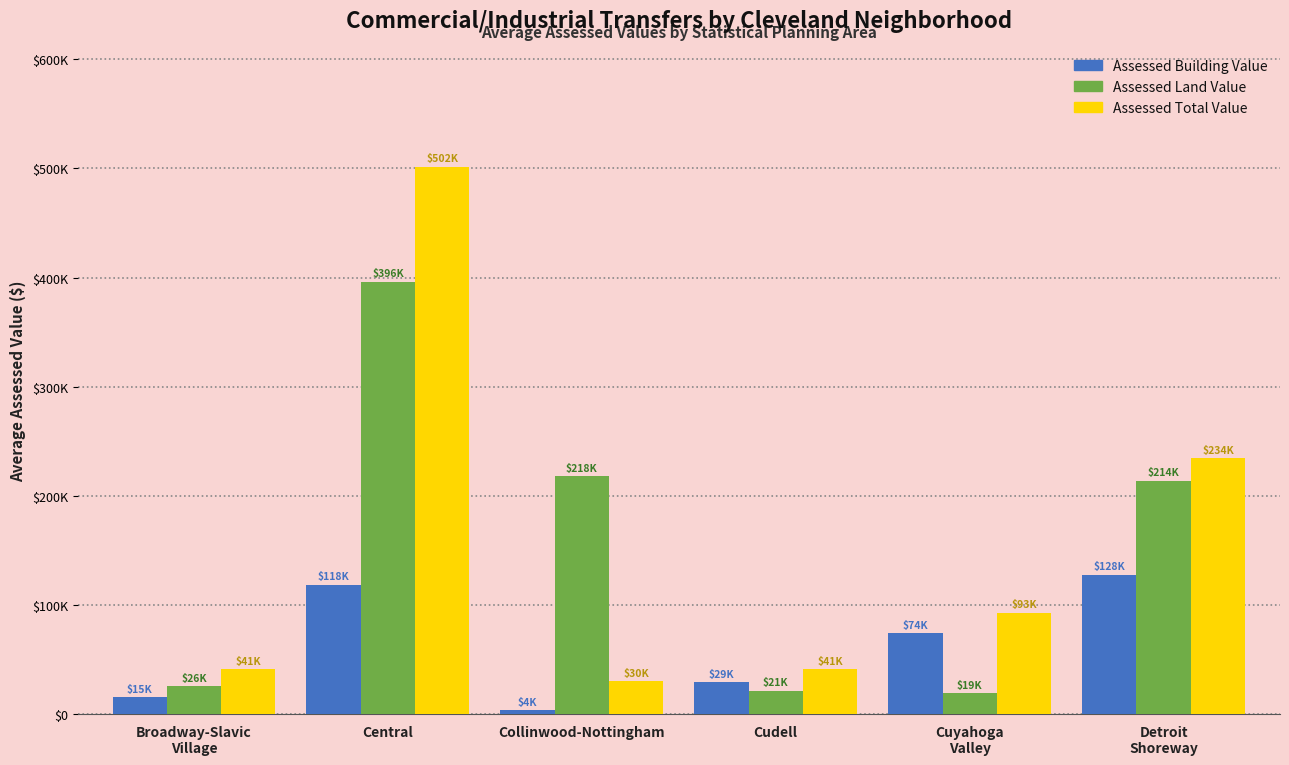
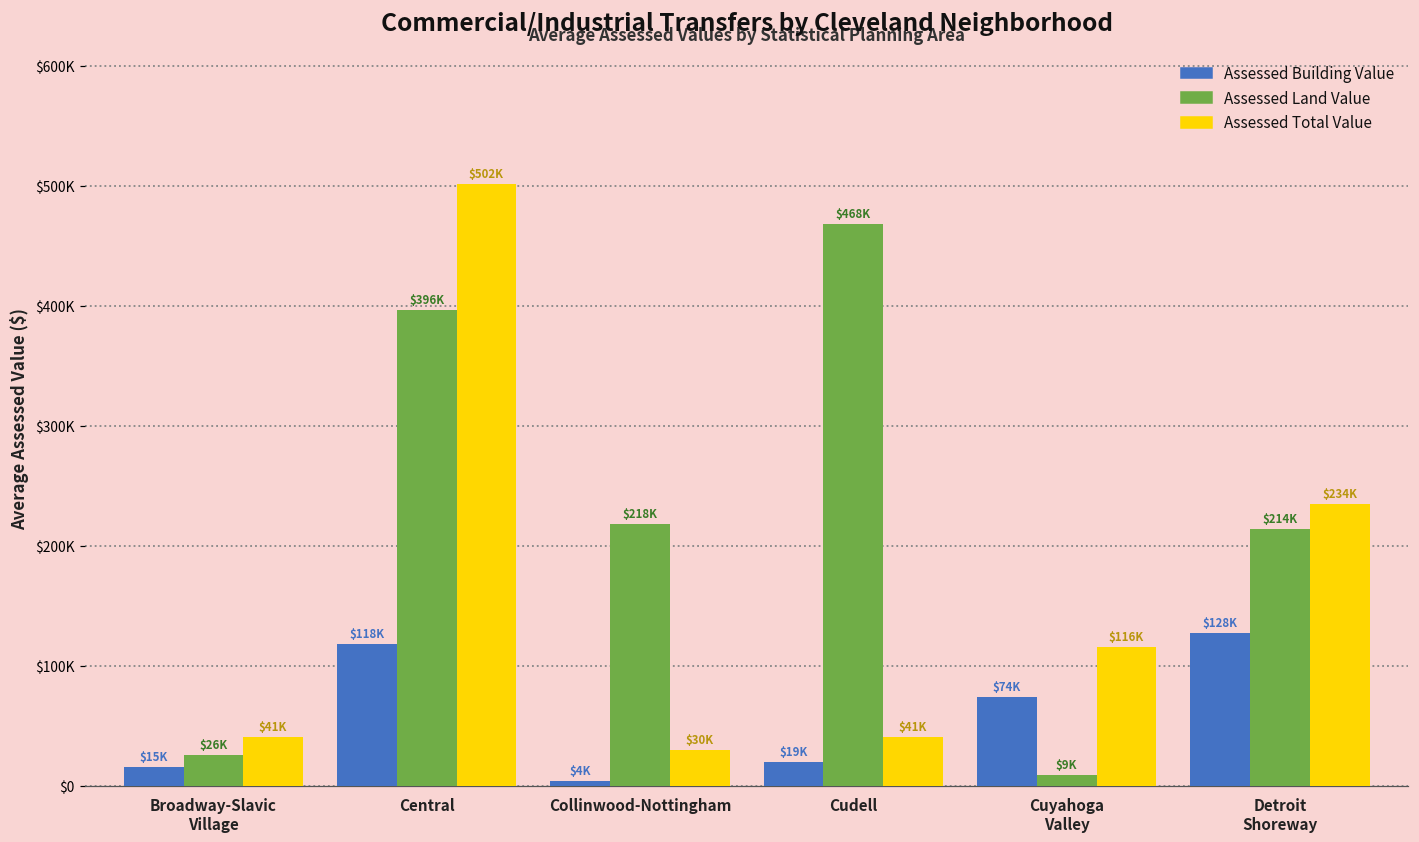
Assessed Building Value, Cudell: $29K -> $19K
Assessed Land Value, Cudell: $21K -> $468K
Assessed Land Value, Cuyahoga Valley: $19K -> $9K
Assessed Total Value, Cuyahoga Valley: $93K -> $116K
